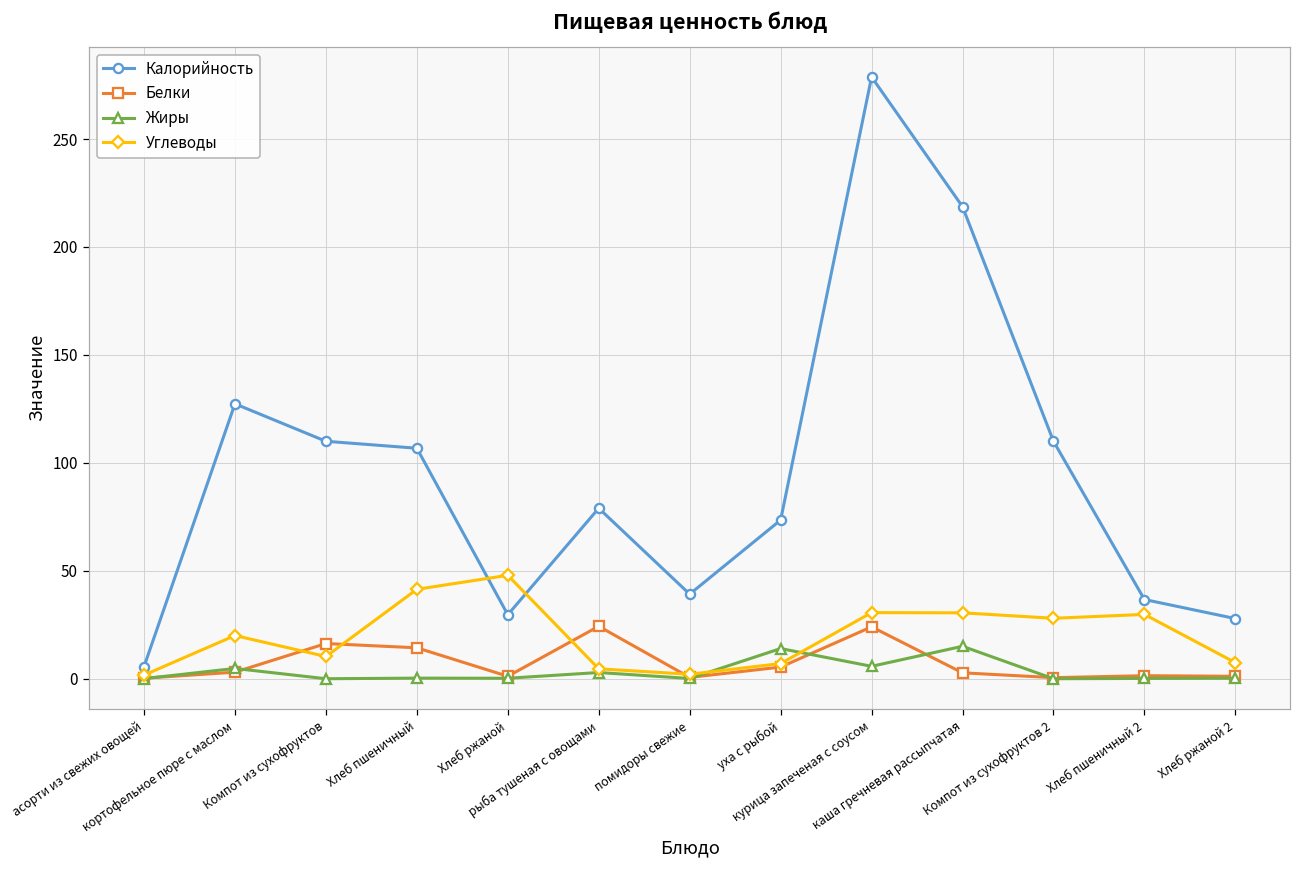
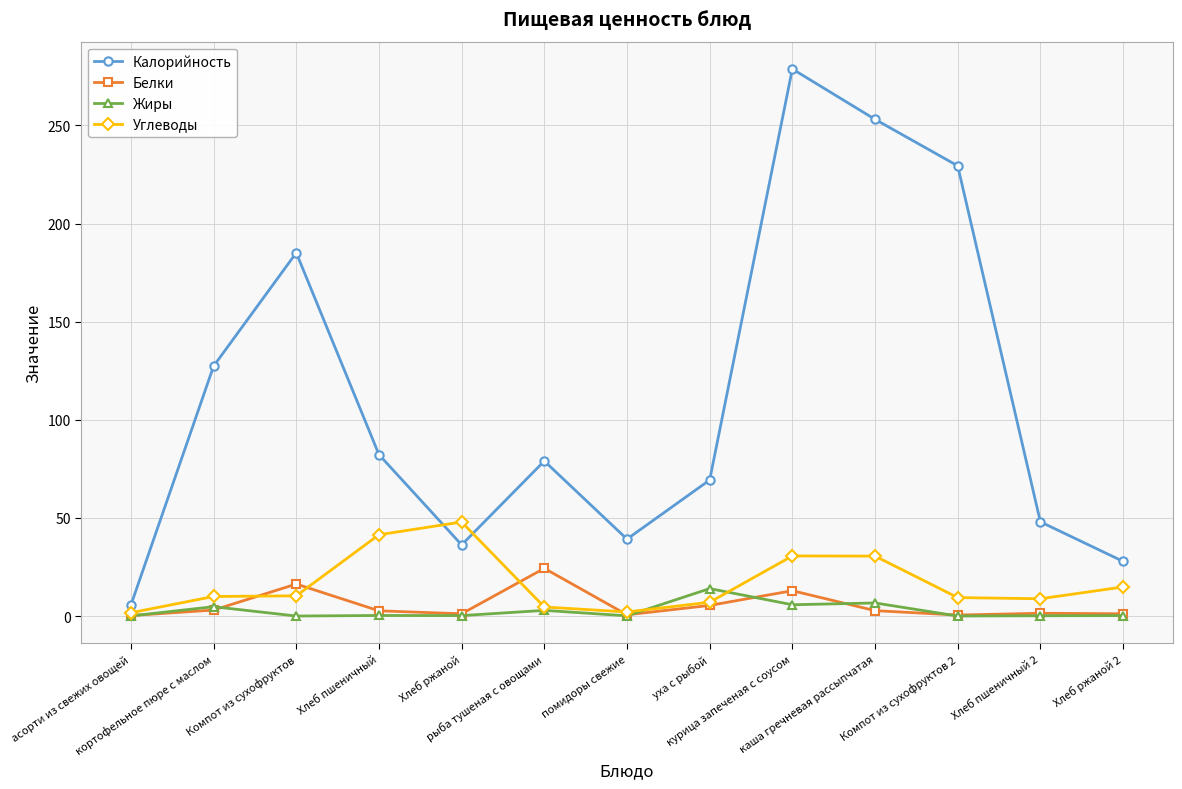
Углеводы, кортофельное пюре с маслом: 20 -> 10
Калорийность, Компот из сухофруктов: 110 -> 185
Калорийность, Хлеб пшеничный: 107 -> 82
Белки, Хлеб пшеничный: 14 -> 3
Калорийность, Хлеб ржаной: 30 -> 36
Калорийность, уха с рыбой: 74 -> 69
Белки, курица запеченая с соусом: 24 -> 13
Калорийность, каша гречневая рассыпчатая: 219 -> 253
Жиры, каша гречневая рассыпчатая: 15 -> 7
Калорийность, Компот из сухофруктов 2: 110 -> 229
Углеводы, Компот из сухофруктов 2: 28 -> 9
Калорийность, Хлеб пшеничный 2: 37 -> 48
Углеводы, Хлеб пшеничный 2: 30 -> 9
Углеводы, Хлеб ржаной 2: 7 -> 15
